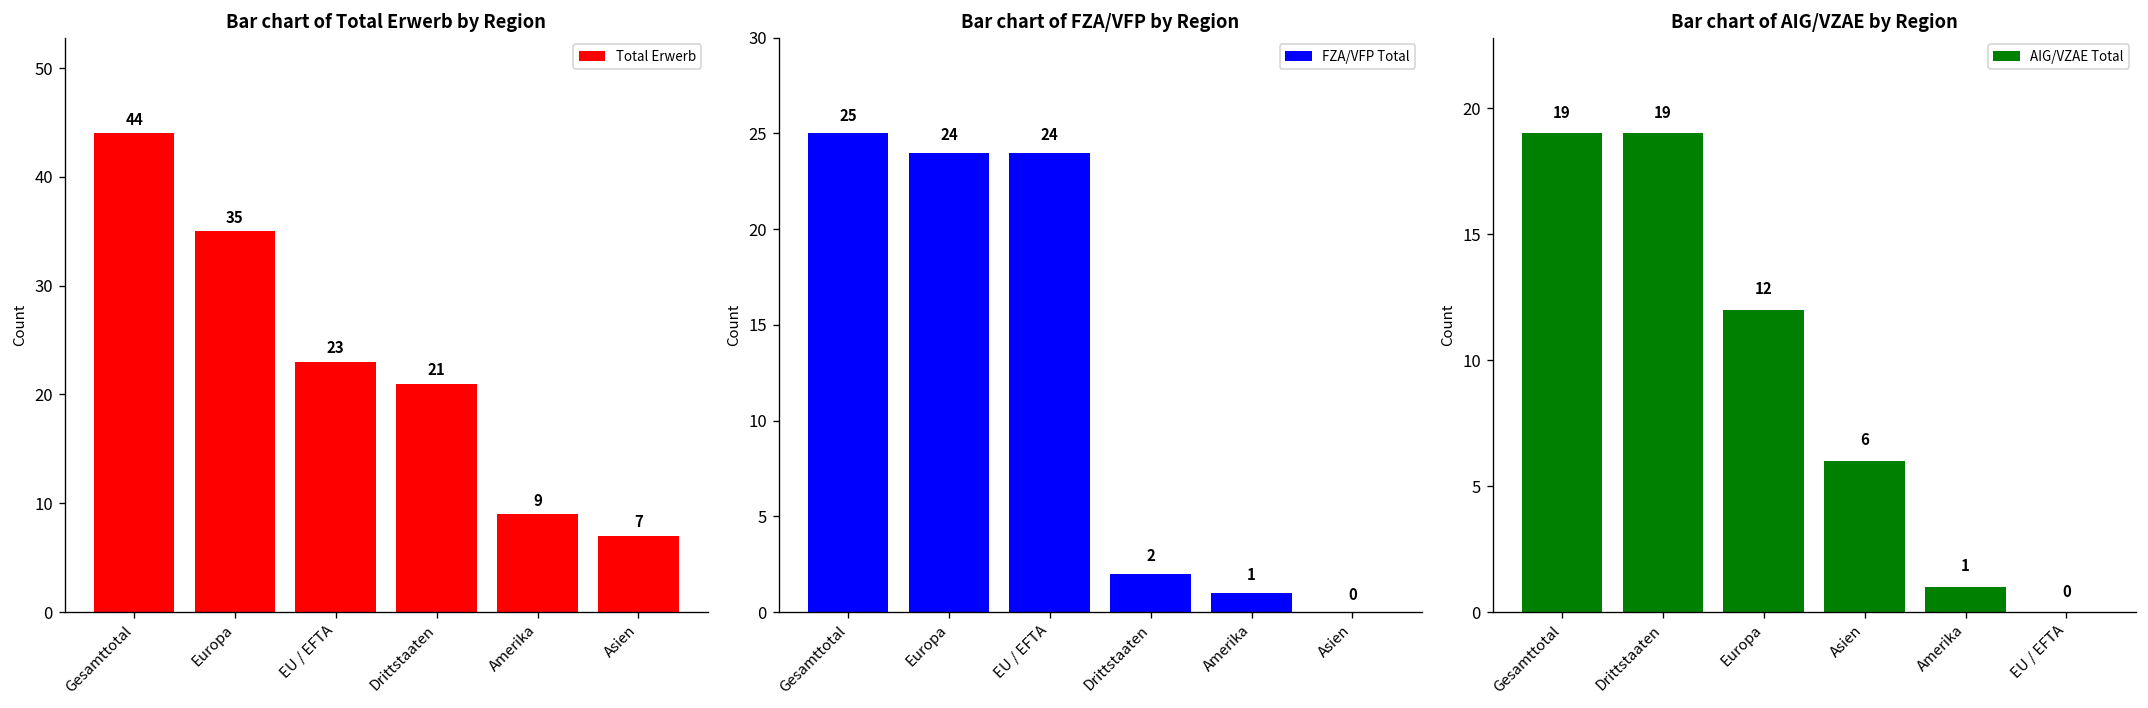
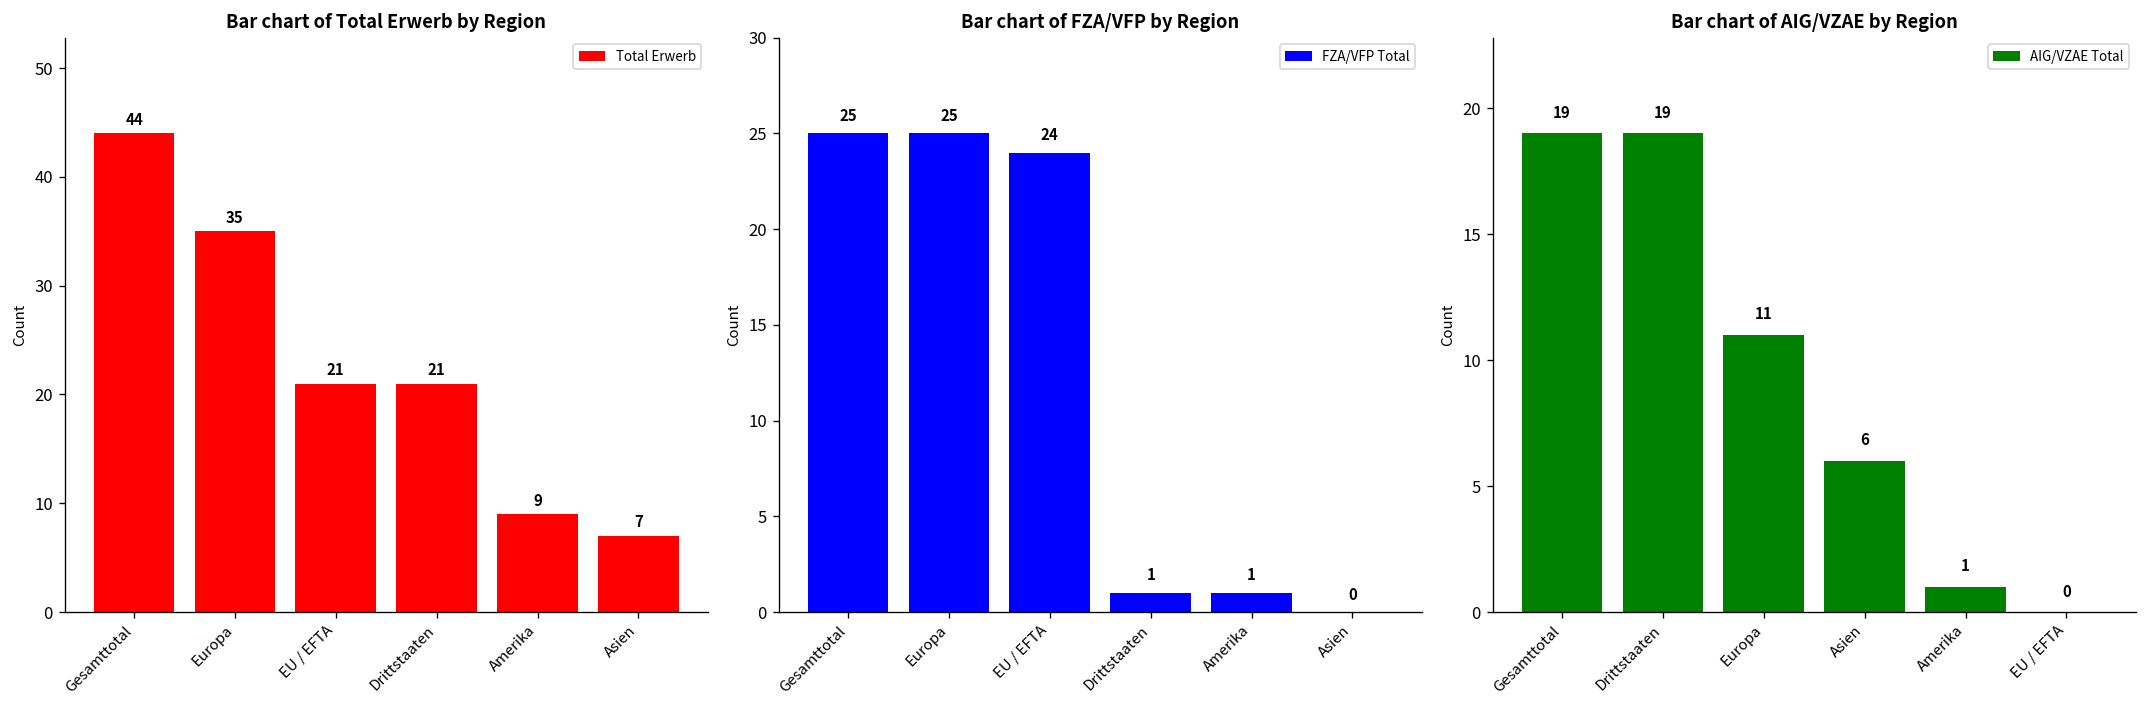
Bar chart of Total Erwerb by Region, EU / EFTA: 23 -> 21
Bar chart of FZA/VFP by Region, Europa: 24 -> 25
Bar chart of FZA/VFP by Region, Drittstaaten: 2 -> 1
Bar chart of AIG/VZAE by Region, Europa: 12 -> 11
